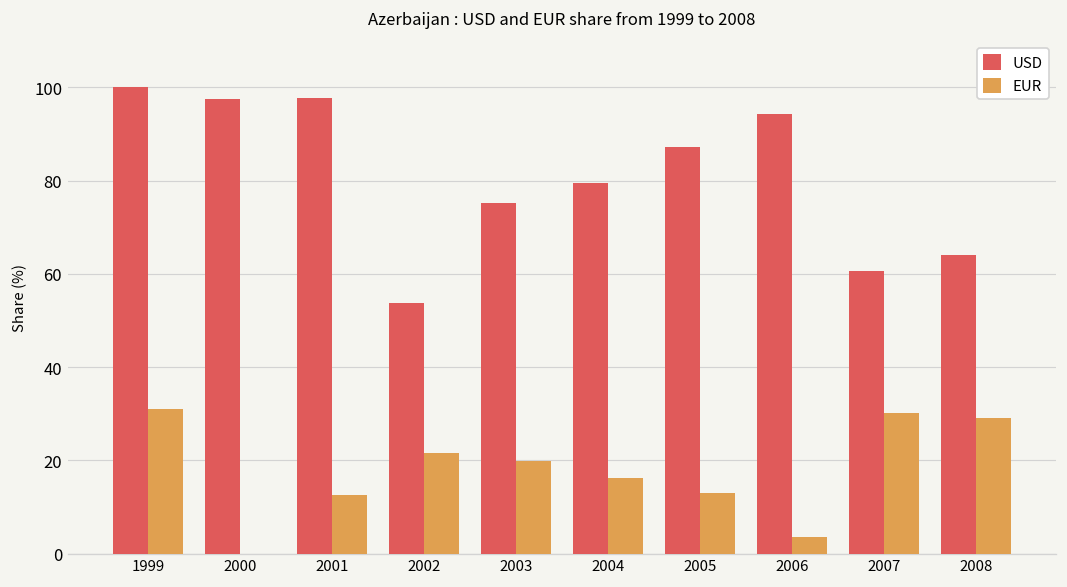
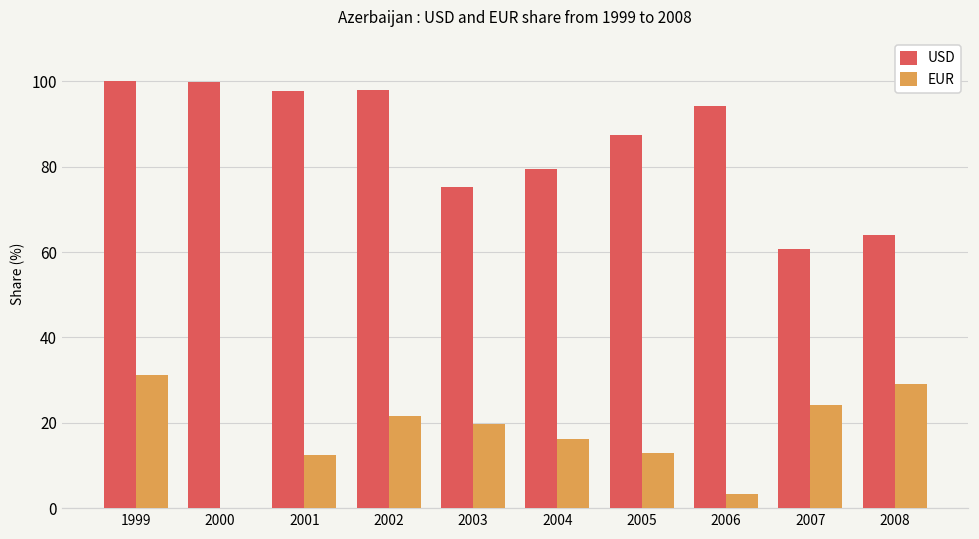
USD, 2000: 98 -> 100
USD, 2002: 54 -> 98
EUR, 2007: 30 -> 24
